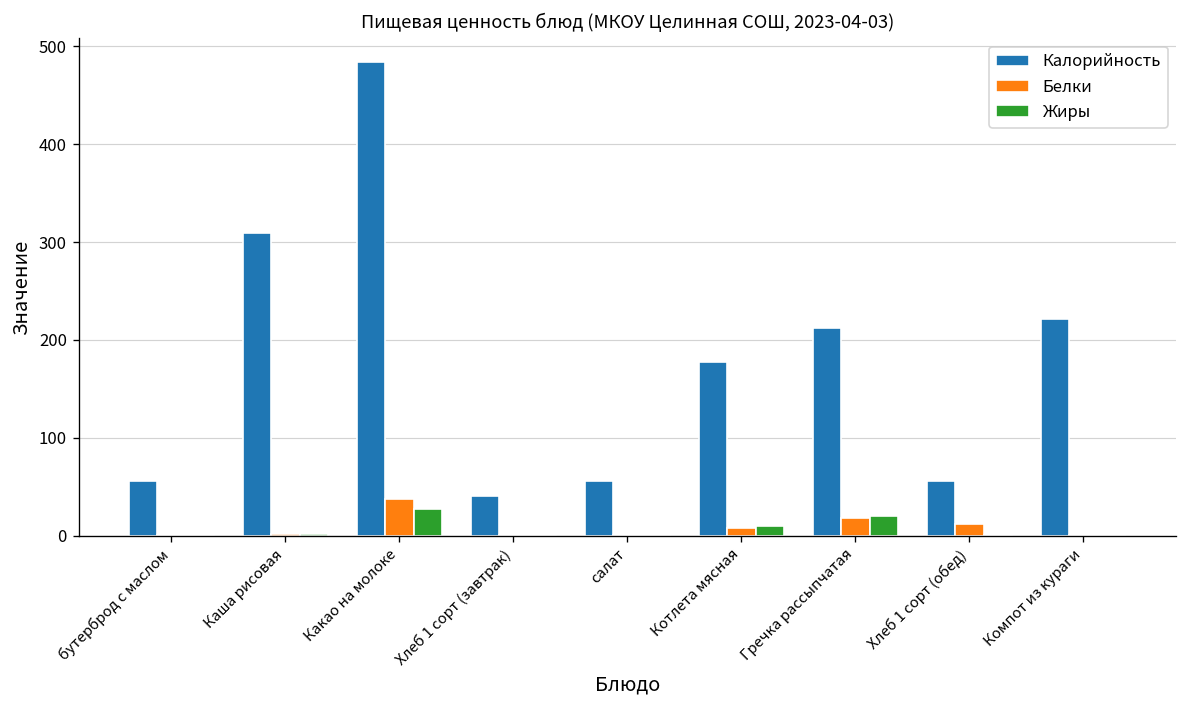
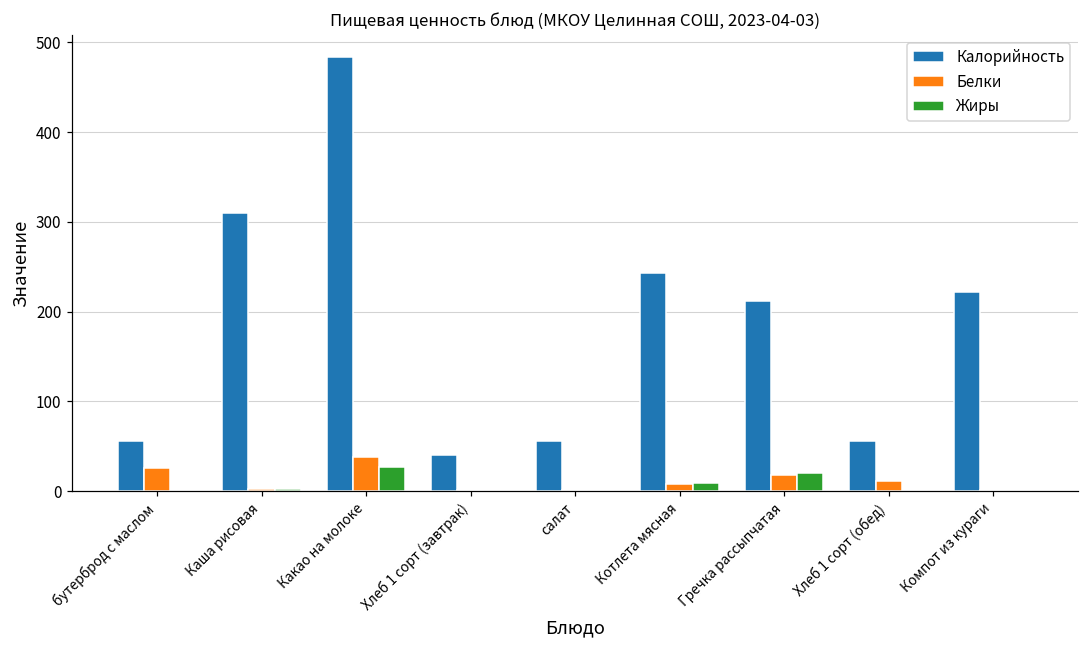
Белки, бутерброд с маслом: 0 -> 30
Калорийность, Котлета мясная: 180 -> 240
